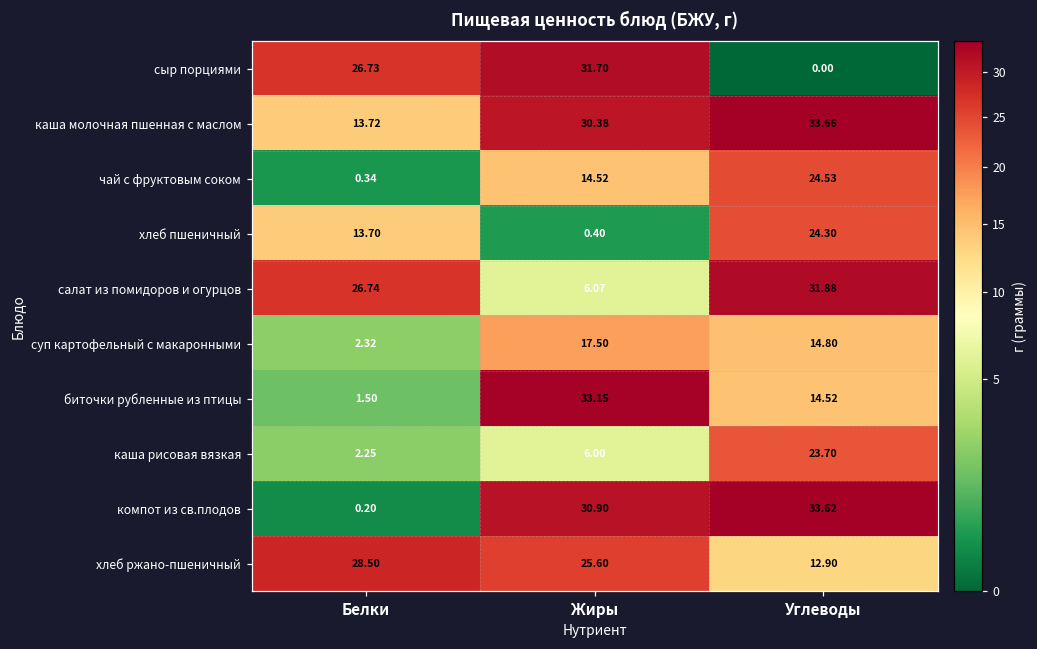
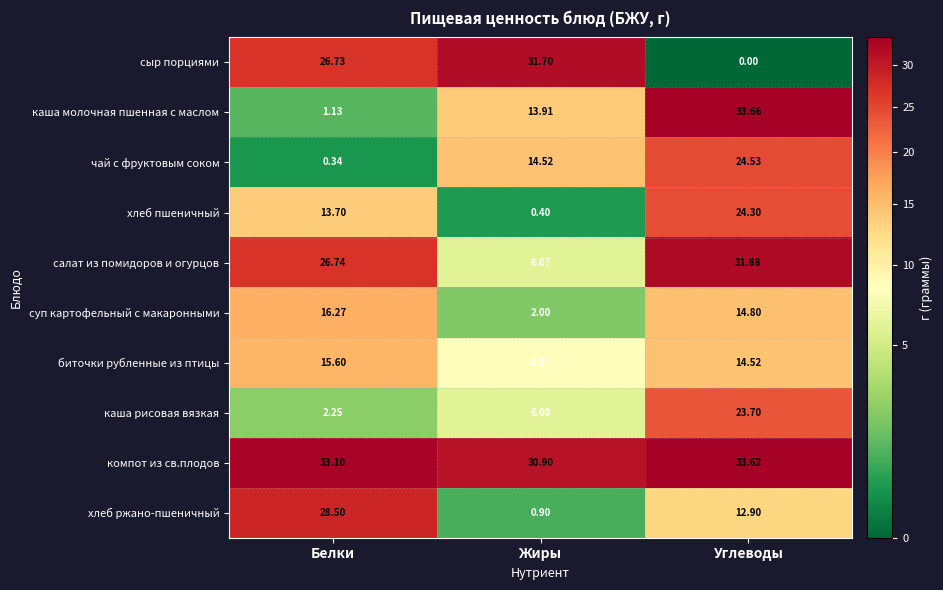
каша молочная пшенная с маслом, Белки: 13.72 -> 1.13
каша молочная пшенная с маслом, Жиры: 30.38 -> 13.91
суп картофельный с макаронными, Белки: 2.32 -> 16.27
суп картофельный с макаронными, Жиры: 17.50 -> 2.00
биточки рубленные из птицы, Белки: 1.50 -> 15.60
биточки рубленные из птицы, Жиры: 33.15 -> 8.57
компот из св.плодов, Белки: 0.20 -> 33.10
хлеб ржано-пшеничный, Жиры: 25.60 -> 0.90
